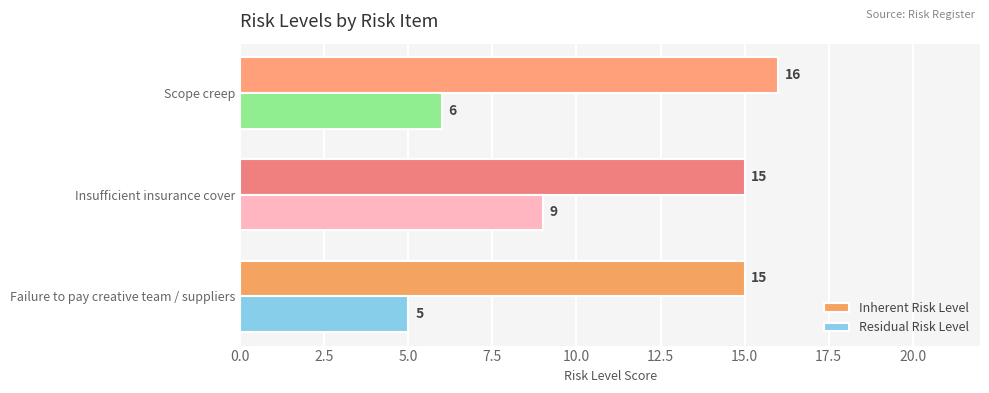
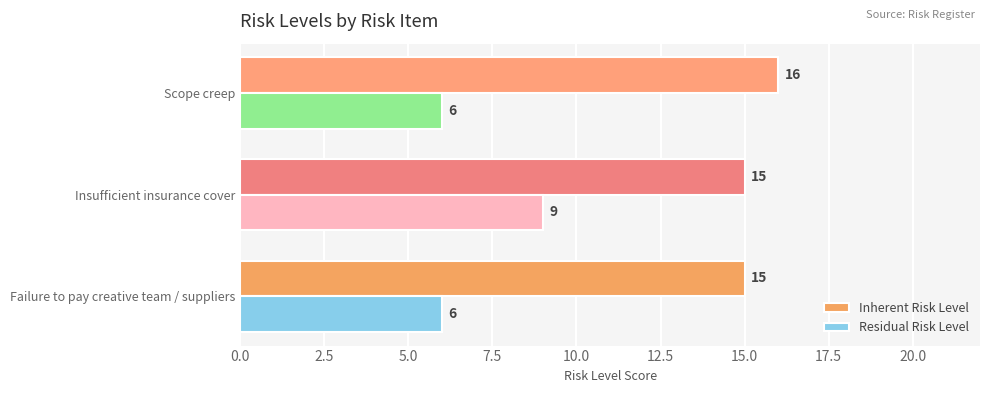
Residual Risk Level, Failure to pay creative team / suppliers: 5 -> 6
